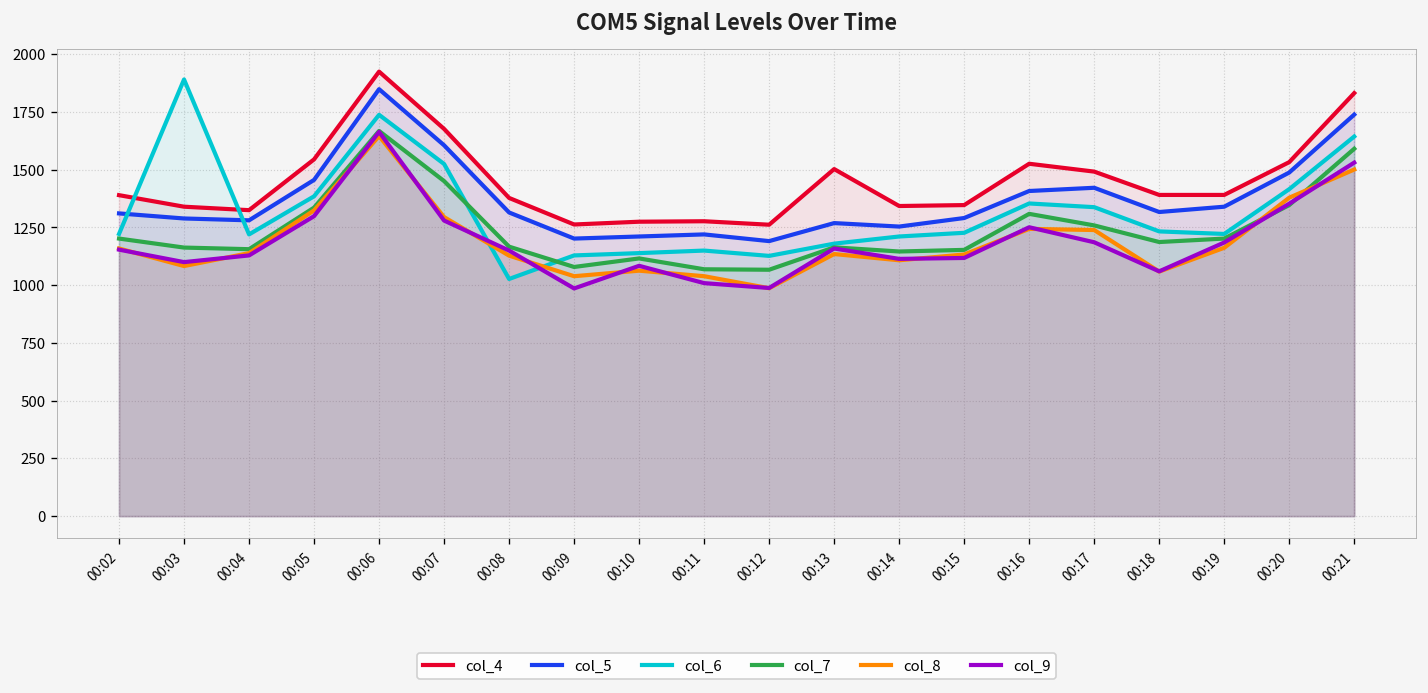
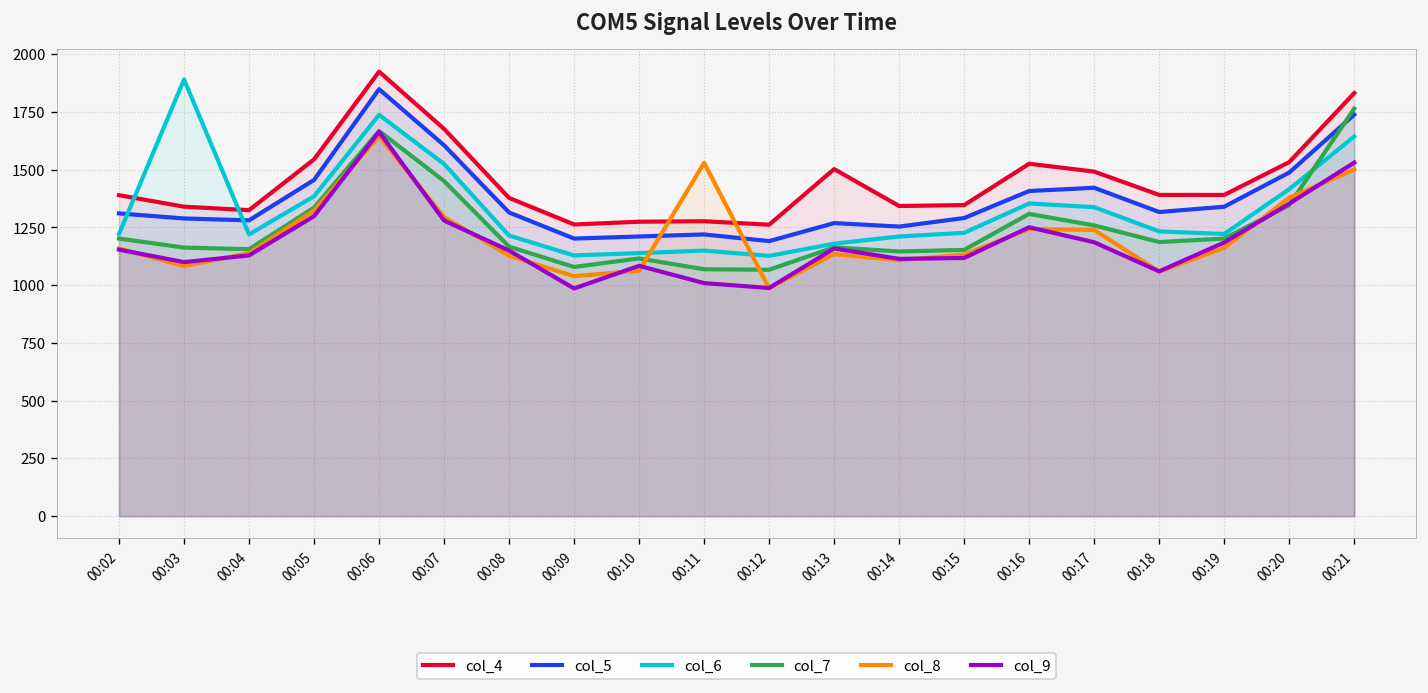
col_6, 00:08: 1030 -> 1220
col_8, 00:11: 1040 -> 1530
col_7, 00:21: 1590 -> 1770
